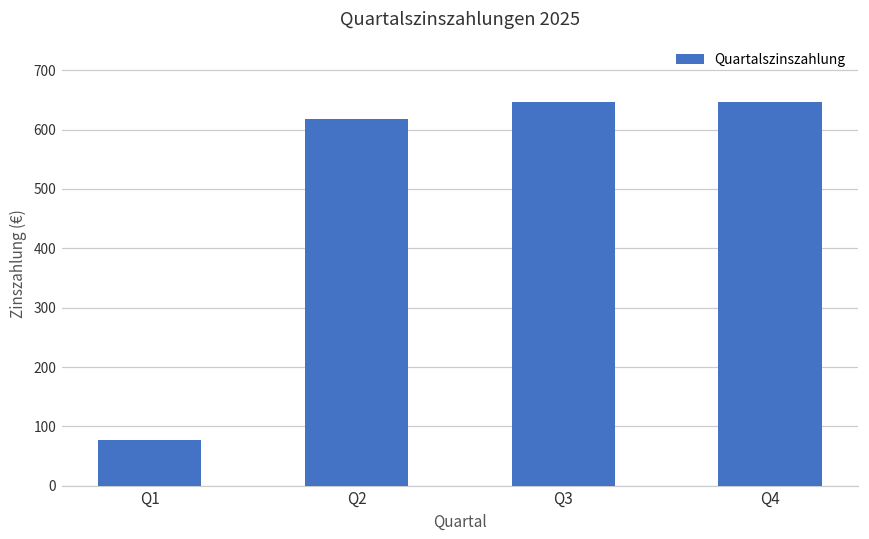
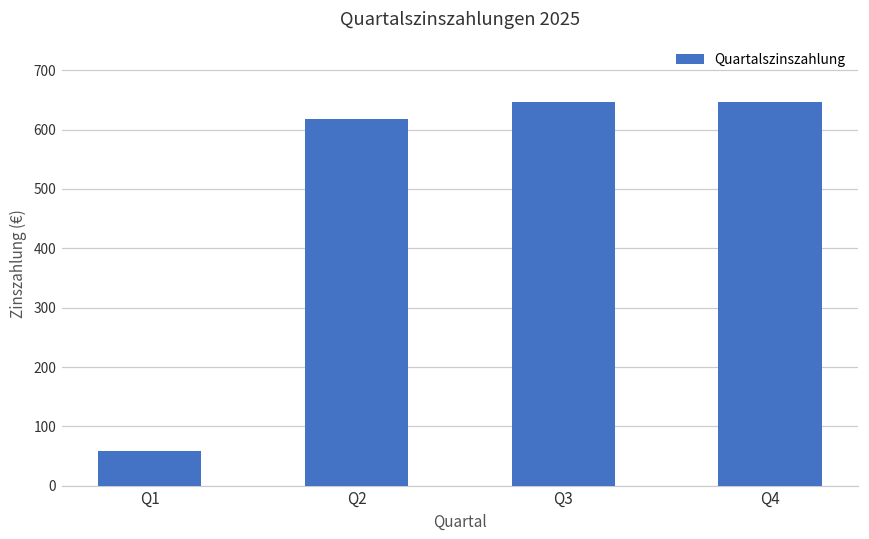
Q1: 80 -> 60
